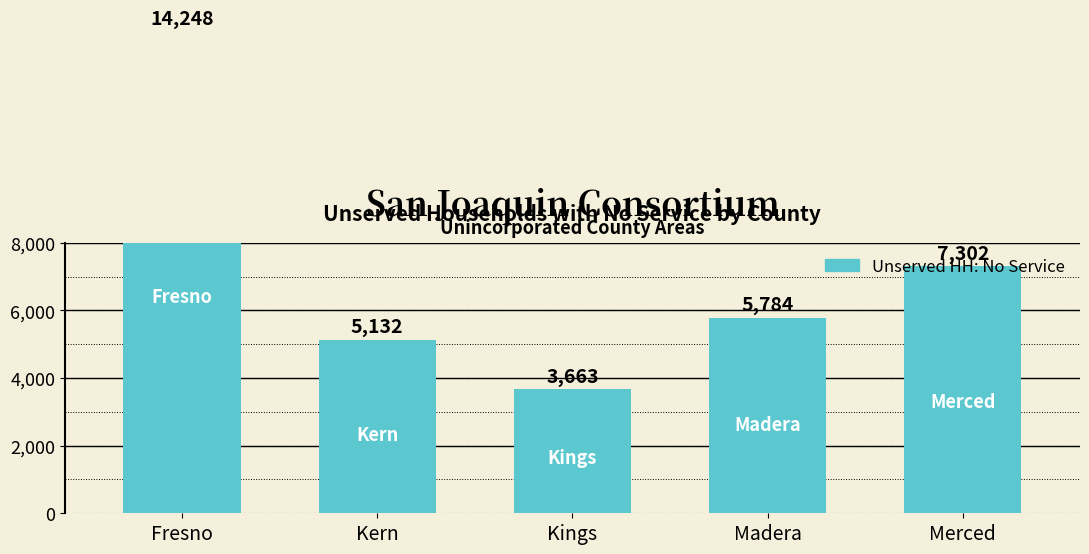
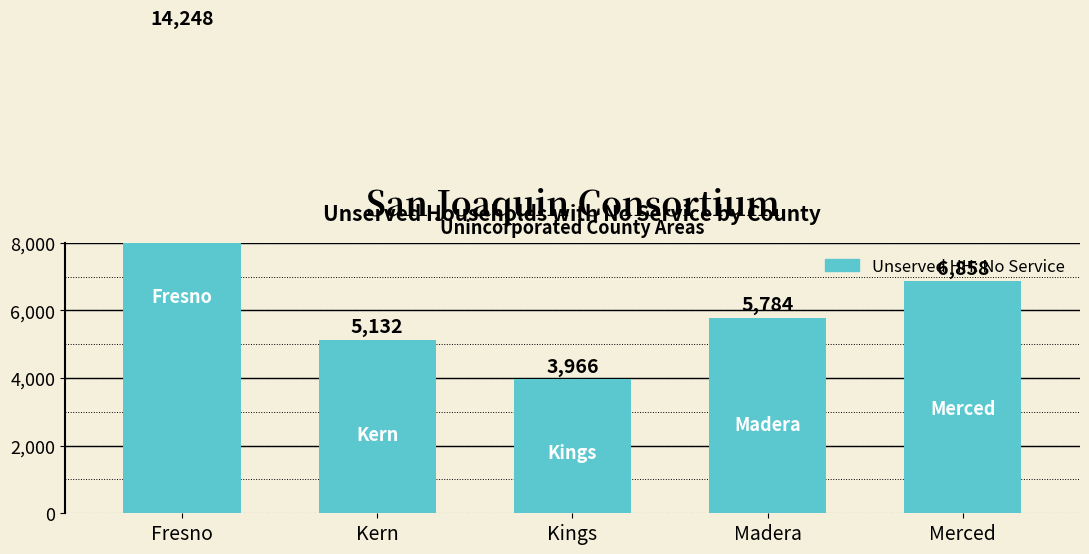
Kings: 3,663 -> 3,966
Merced: 7,302 -> 6,858
